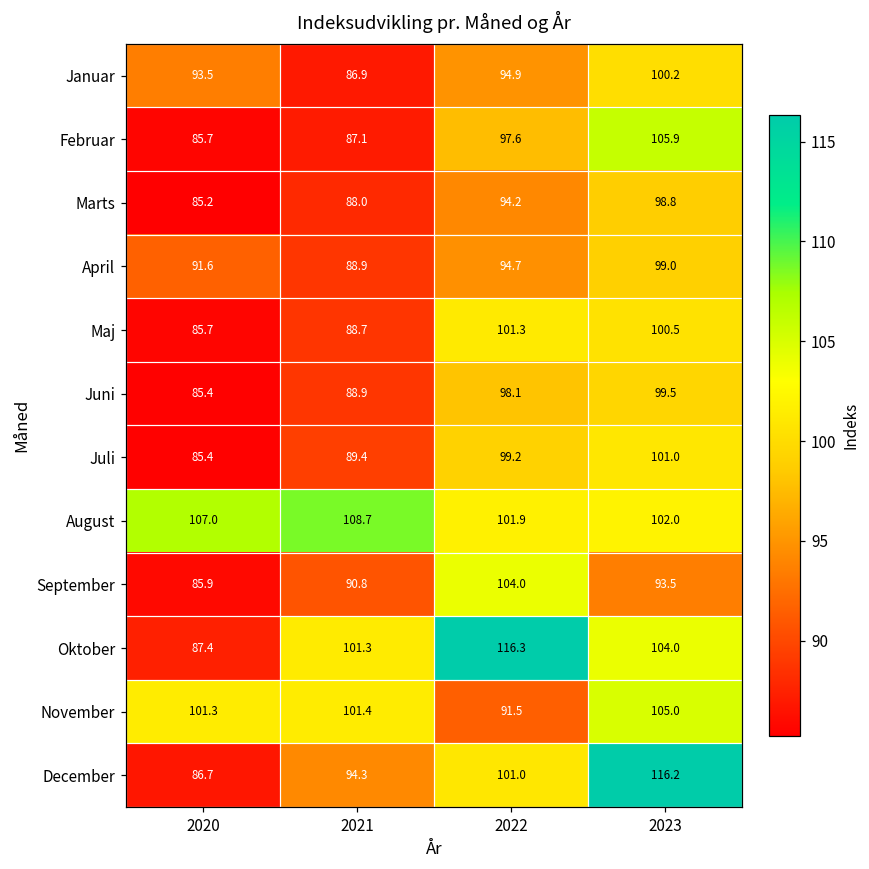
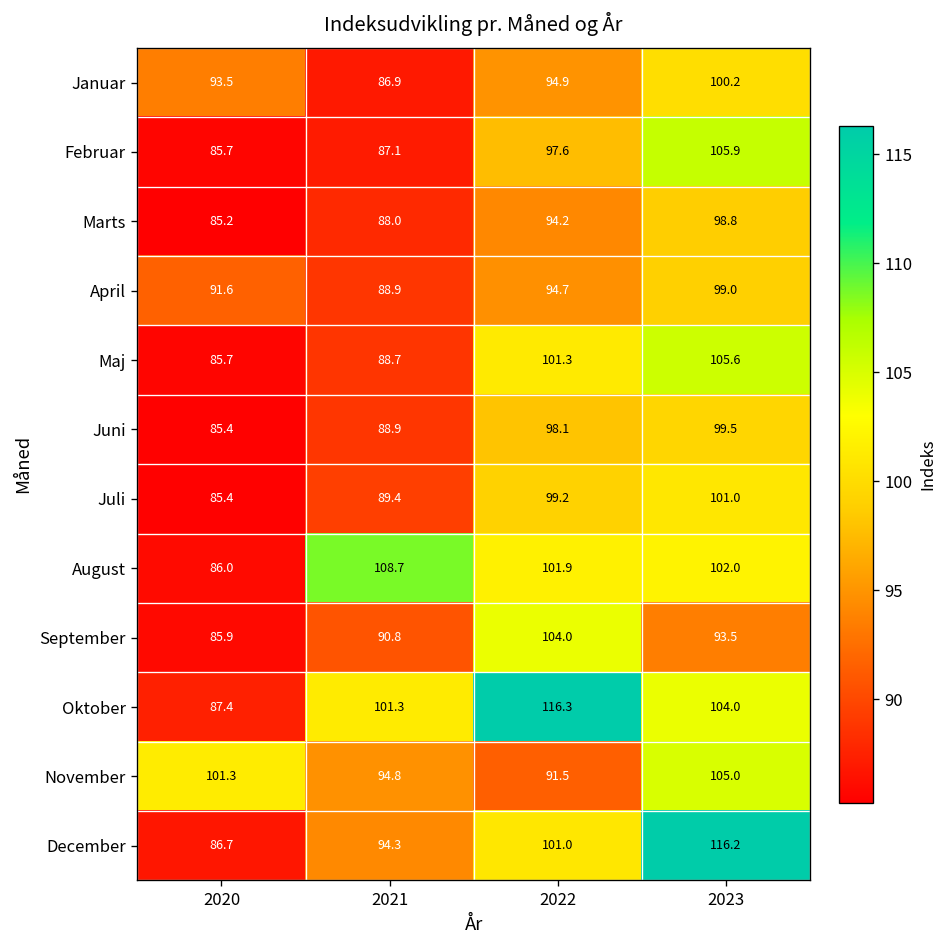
Maj, 2023: 100.5 -> 105.6
August, 2020: 107.0 -> 86.0
November, 2021: 101.4 -> 94.8
